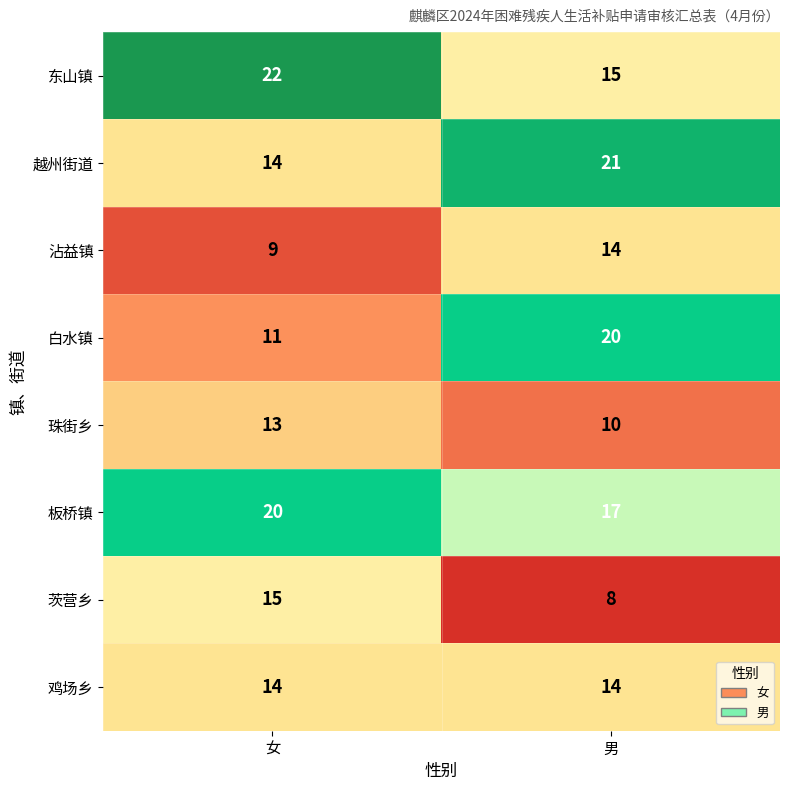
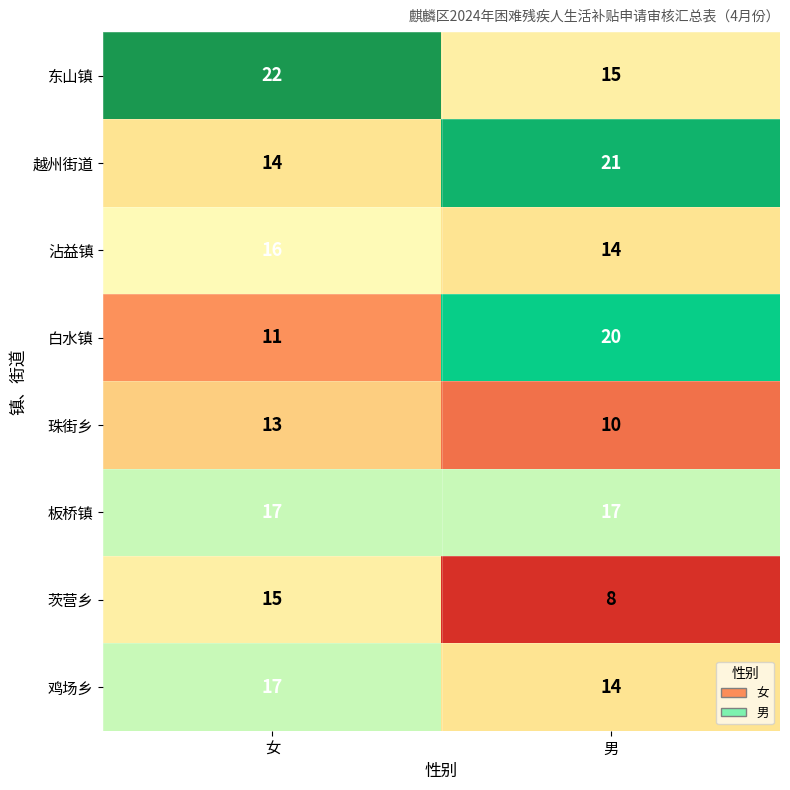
沾益镇, 女: 9 -> 16
板桥镇, 女: 20 -> 17
鸡场乡, 女: 14 -> 17
